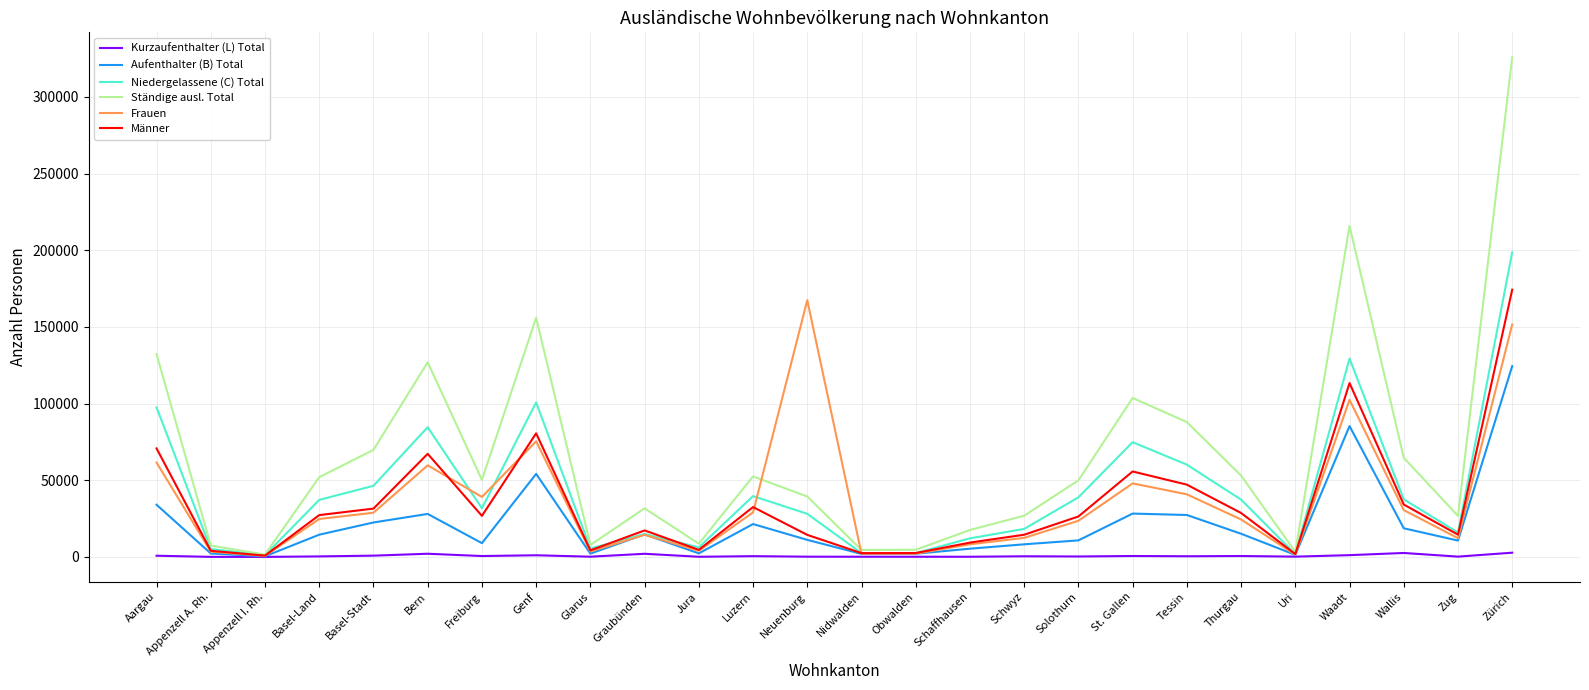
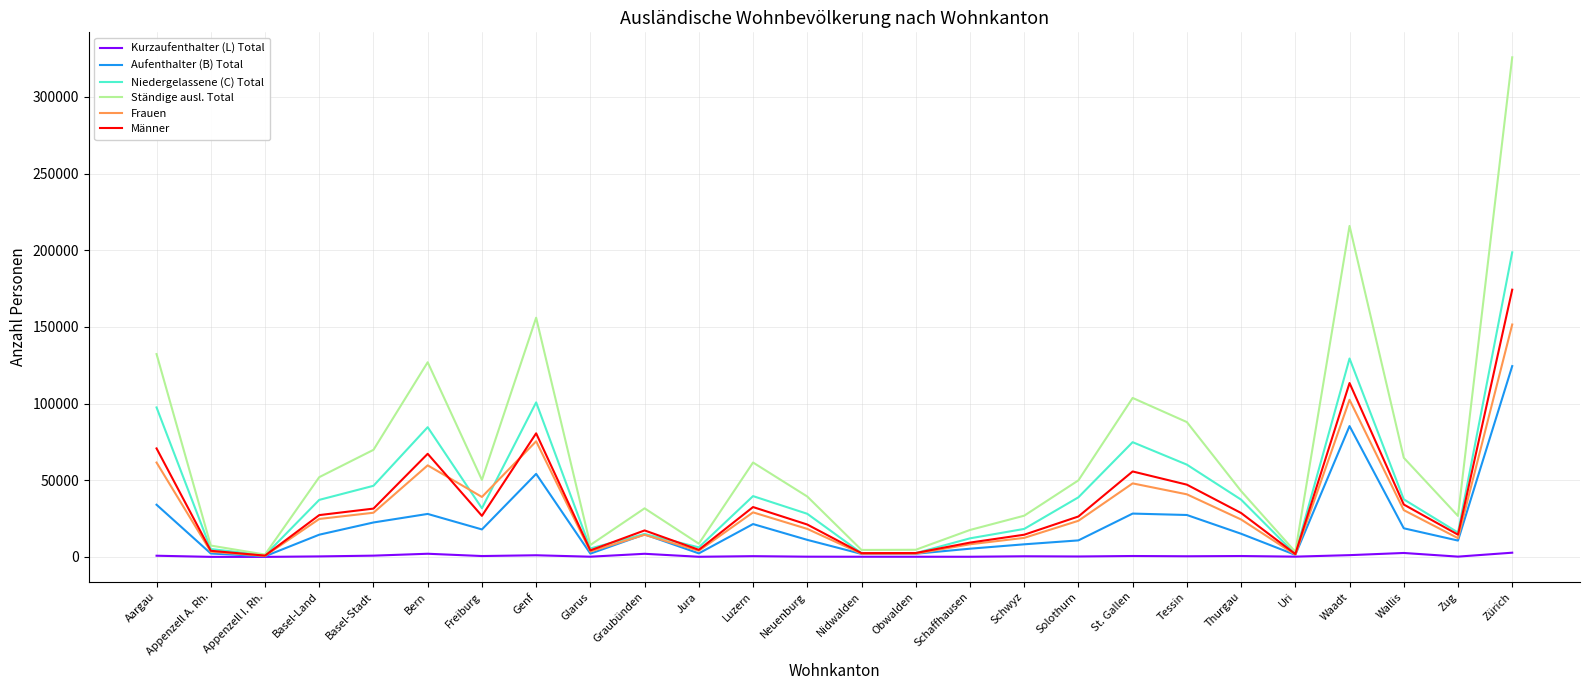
Aufenthalter (B) Total, Freiburg: 9000 -> 18000
Ständige ausl. Total, Luzern: 52000 -> 62000
Frauen, Neuenburg: 167000 -> 18000
Männer, Neuenburg: 14000 -> 21000
Ständige ausl. Total, Thurgau: 53000 -> 43000
